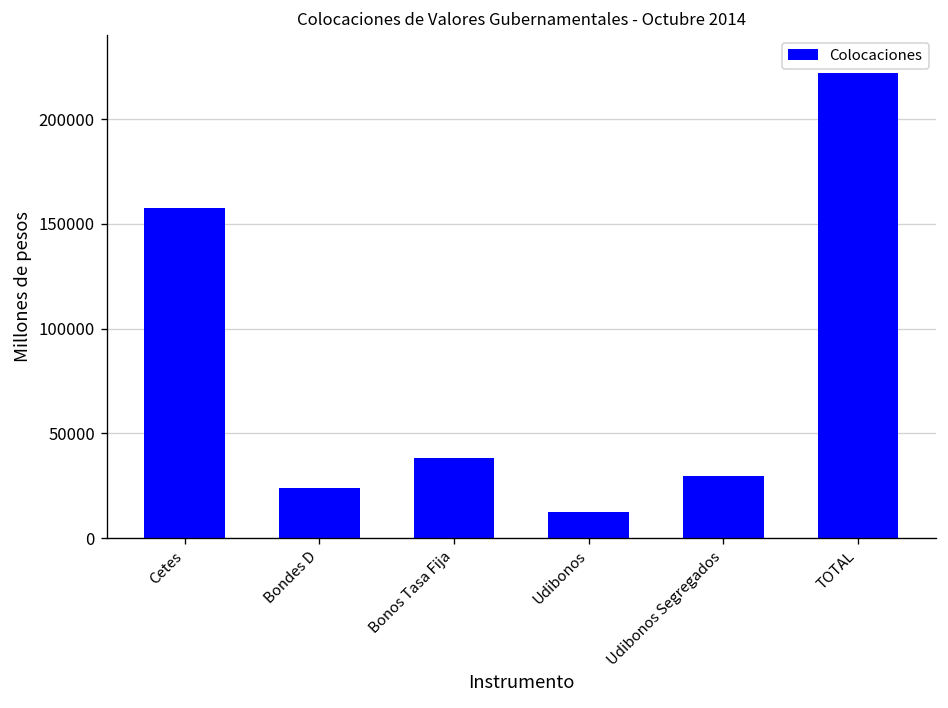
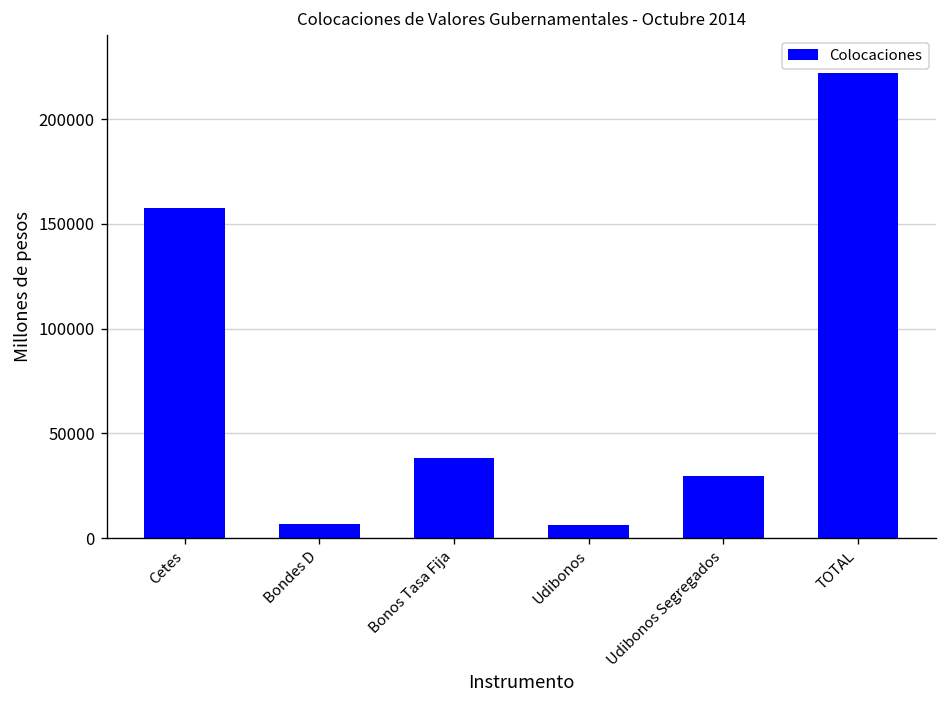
Bondes D: 24000 -> 7000
Udibonos: 13000 -> 6000
